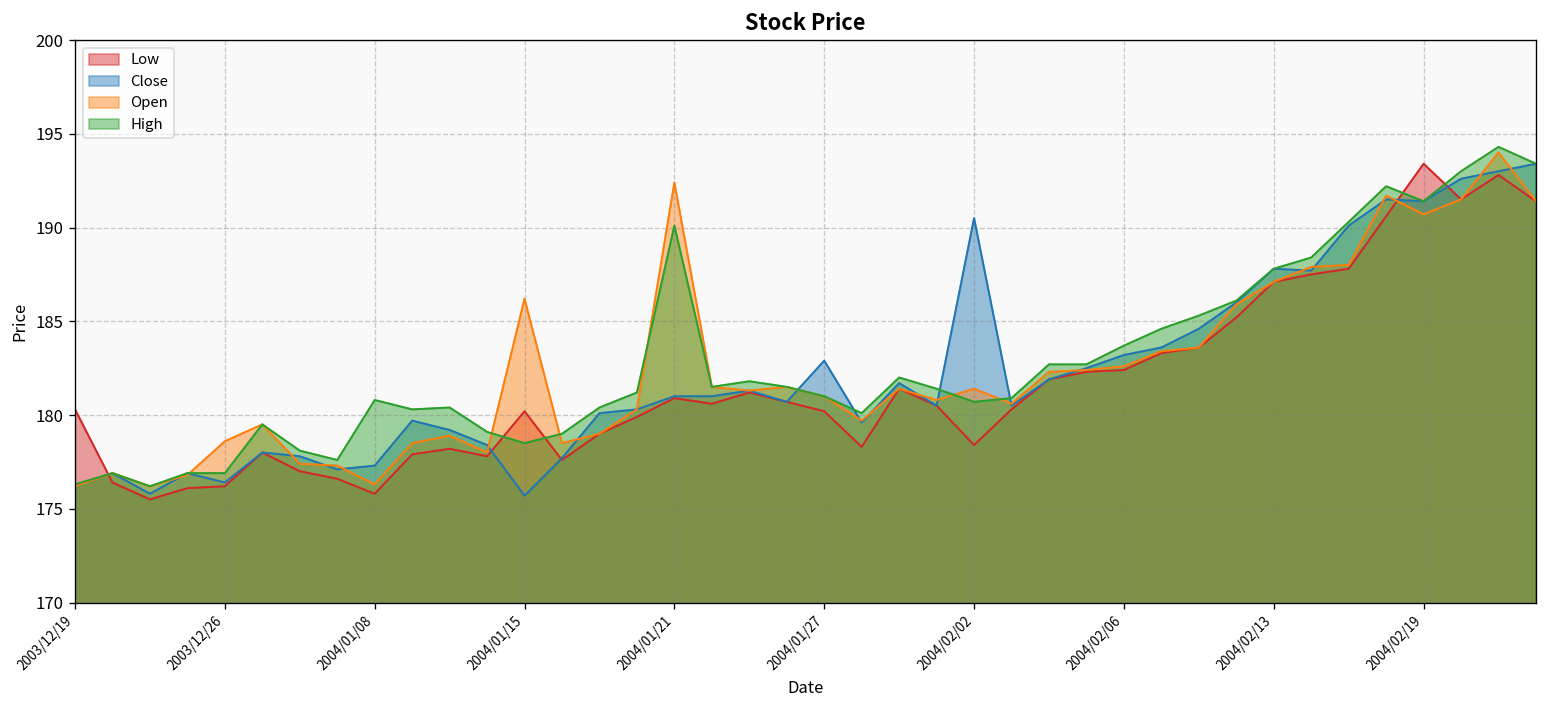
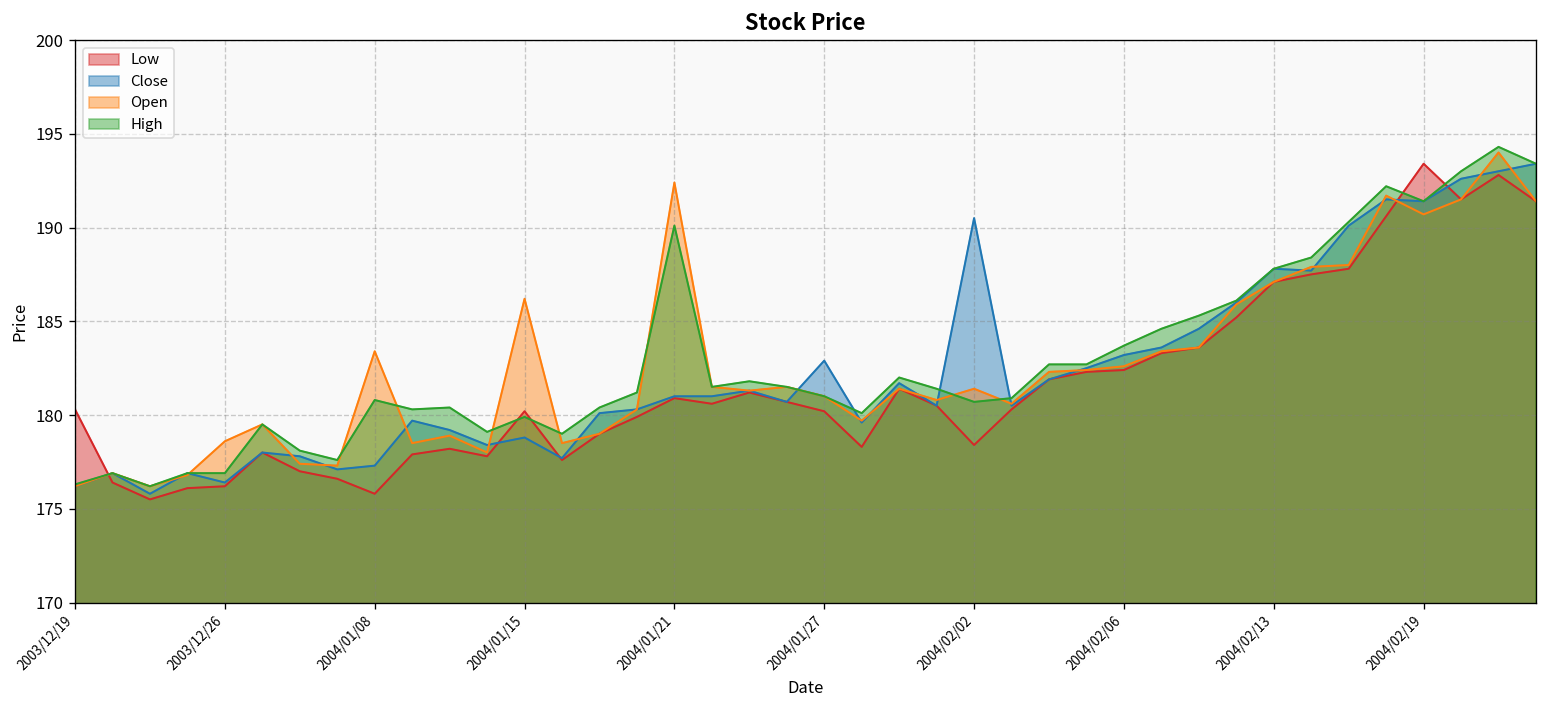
Open, 2004/01/08: 176.3 -> 183.4
Close, 2004/01/15: 175.7 -> 178.8
High, 2004/01/15: 178.5 -> 179.9
